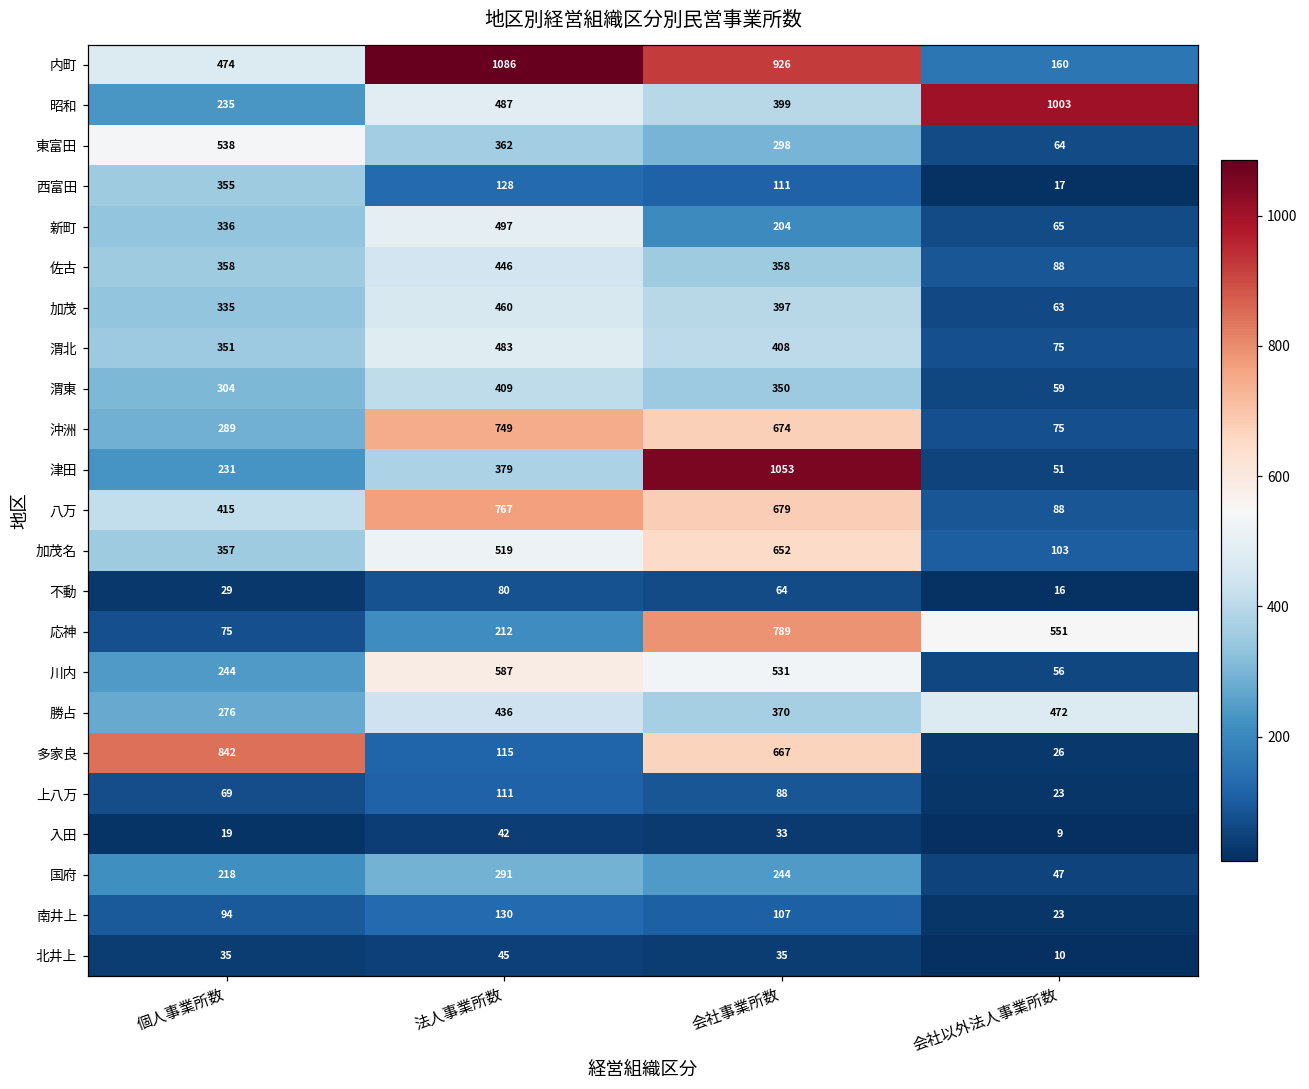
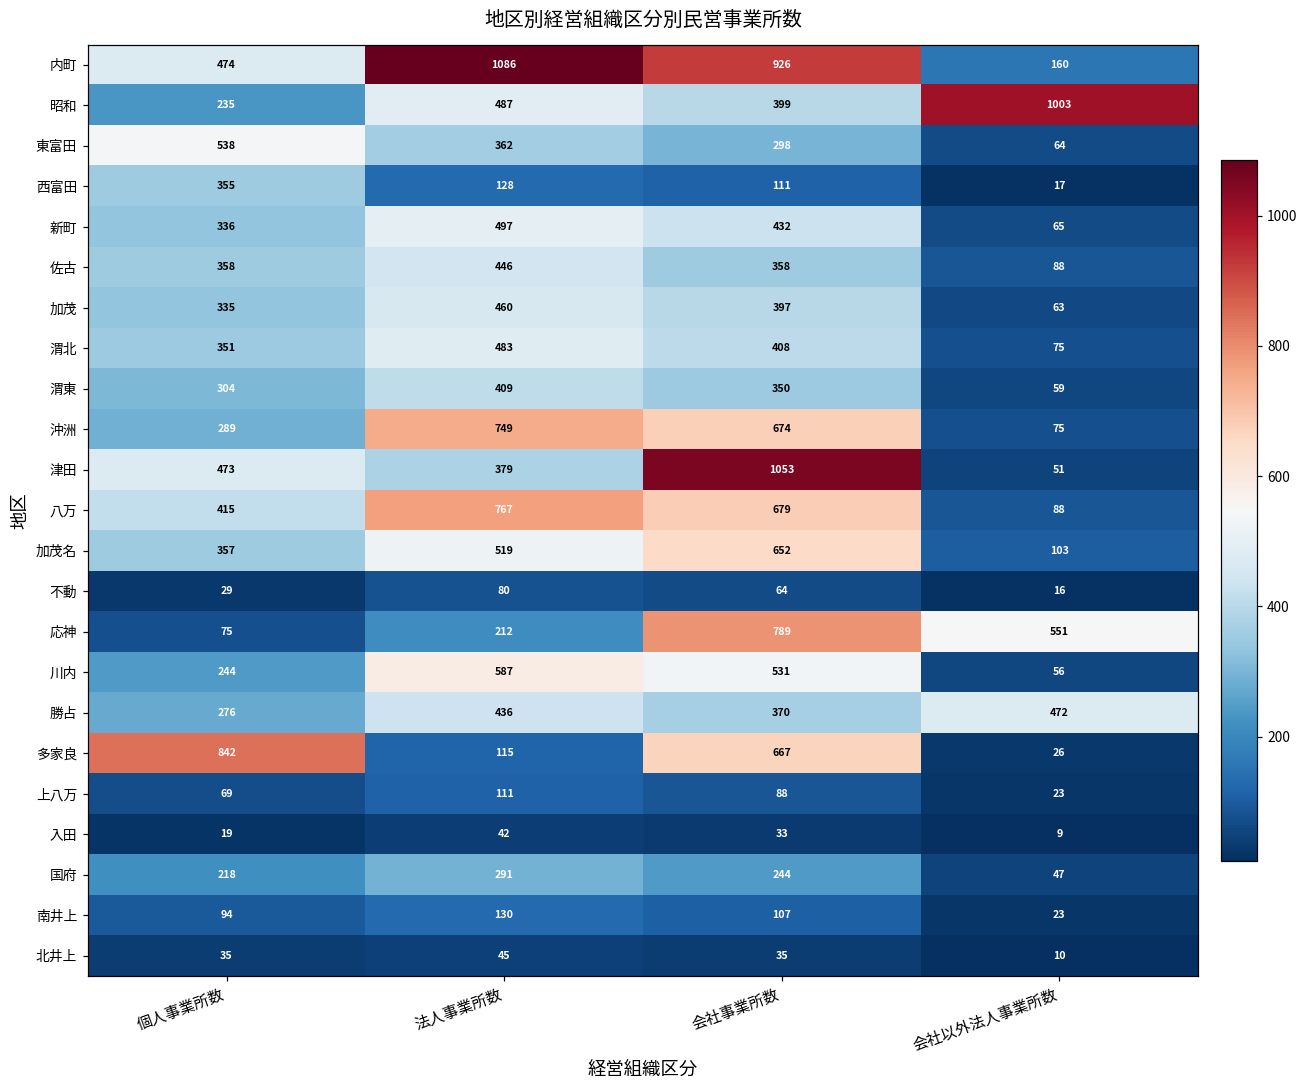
新町, 会社事業所数: 204 -> 432
津田, 個人事業所数: 231 -> 473
